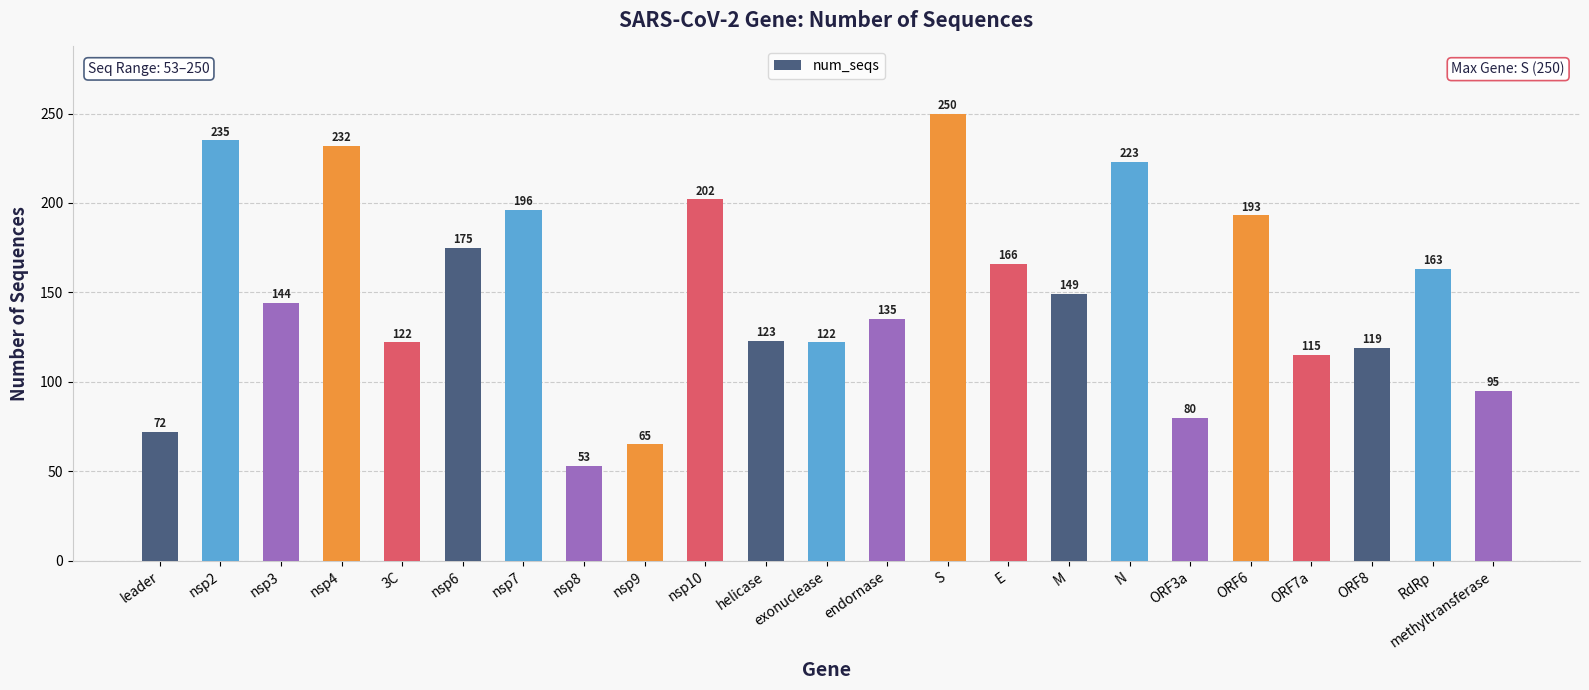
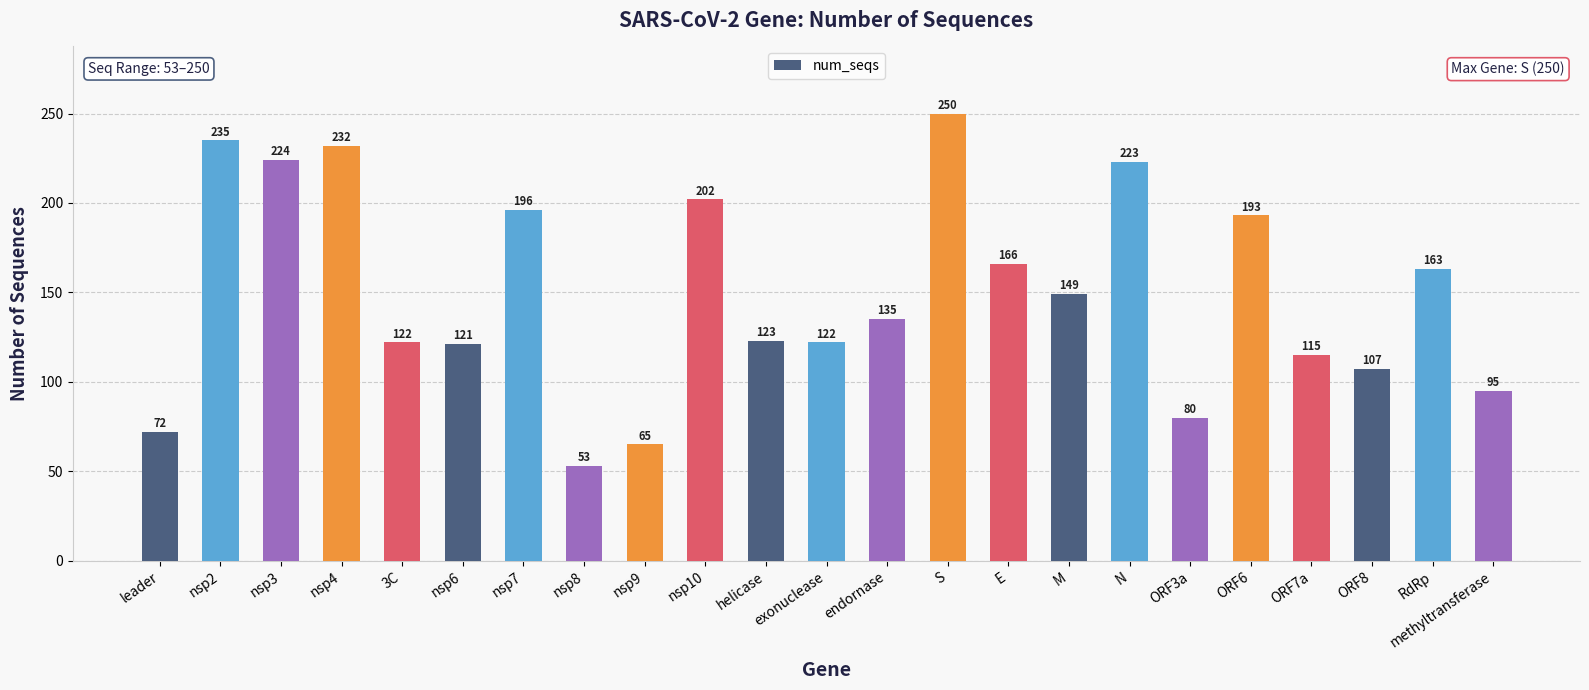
nsp3: 144 -> 224
nsp6: 175 -> 121
ORF8: 119 -> 107
